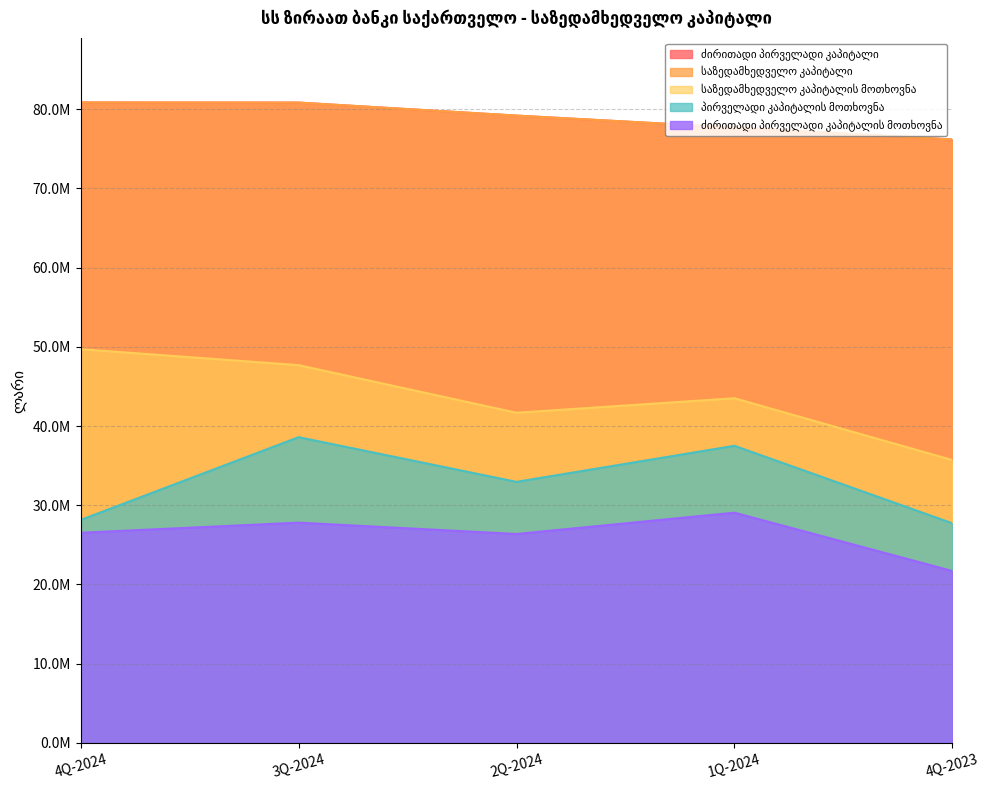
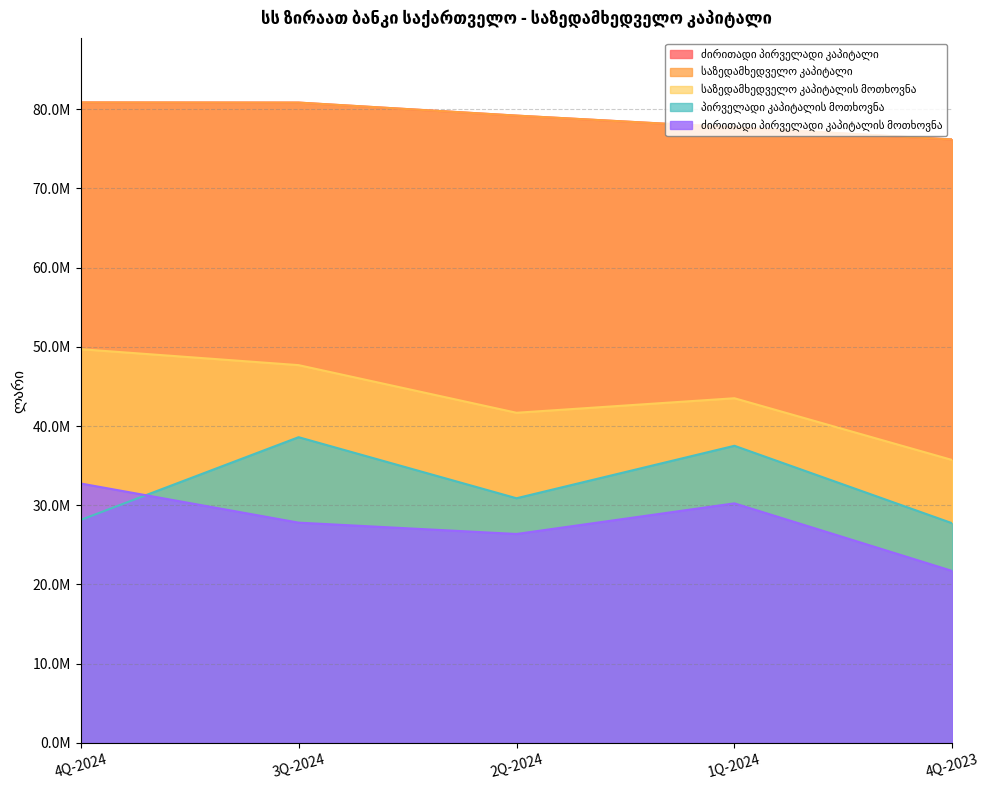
ძირითადი პირველადი კაპიტალის მოთხოვნა, 4Q-2024: 27000000 -> 33000000
პირველადი კაპიტალის მოთხოვნა, 2Q-2024: 33000000 -> 31000000
ძირითადი პირველადი კაპიტალის მოთხოვნა, 1Q-2024: 29000000 -> 30000000
